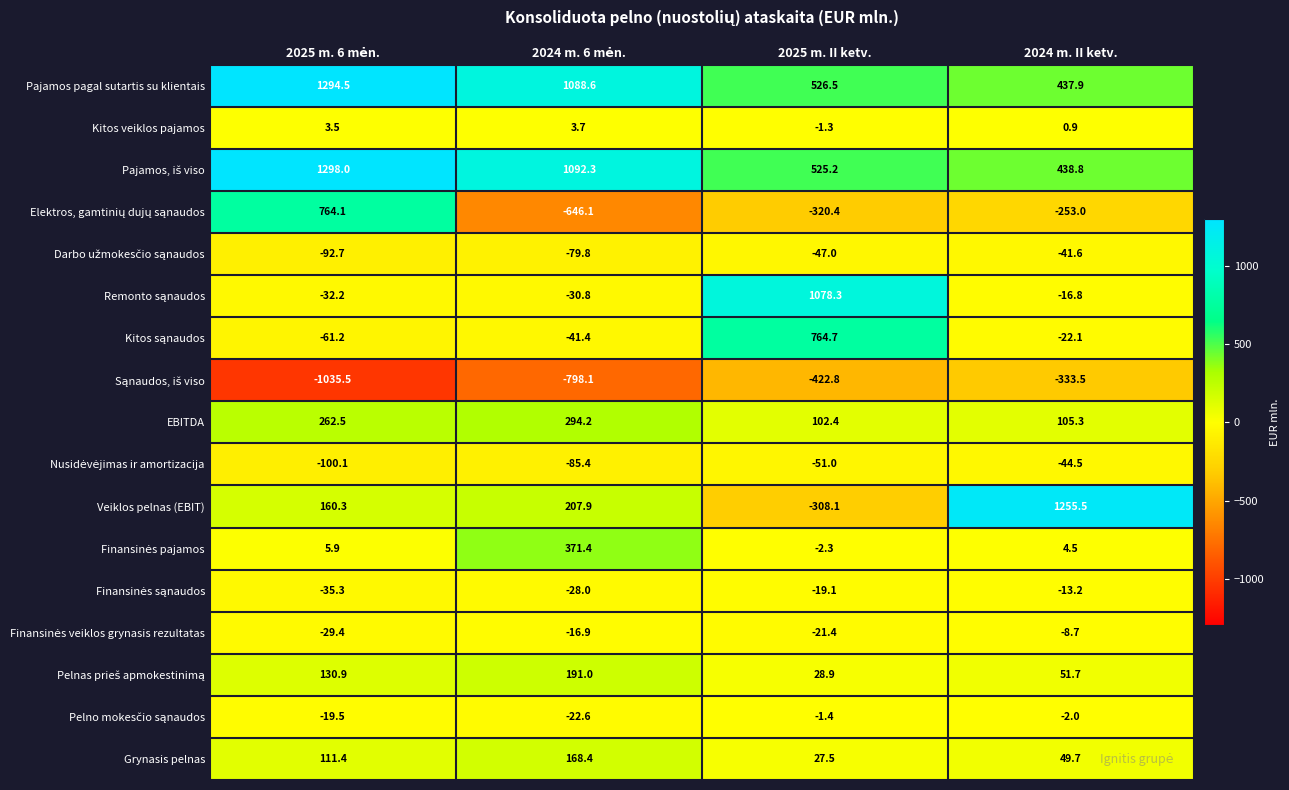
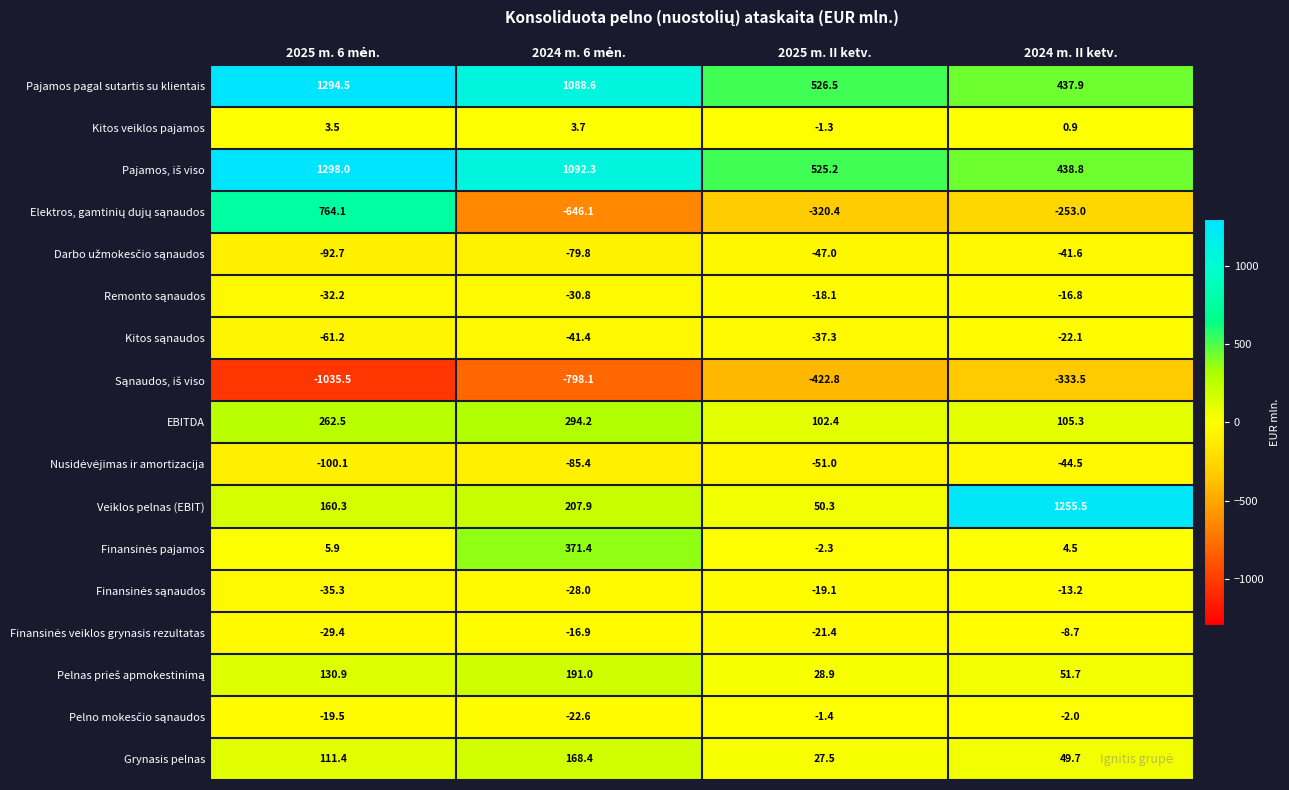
Remonto sąnaudos, 2025 m. II ketv.: 1078.3 -> -18.1
Kitos sąnaudos, 2025 m. II ketv.: 764.7 -> -37.3
Veiklos pelnas (EBIT), 2025 m. II ketv.: -308.1 -> 50.3
